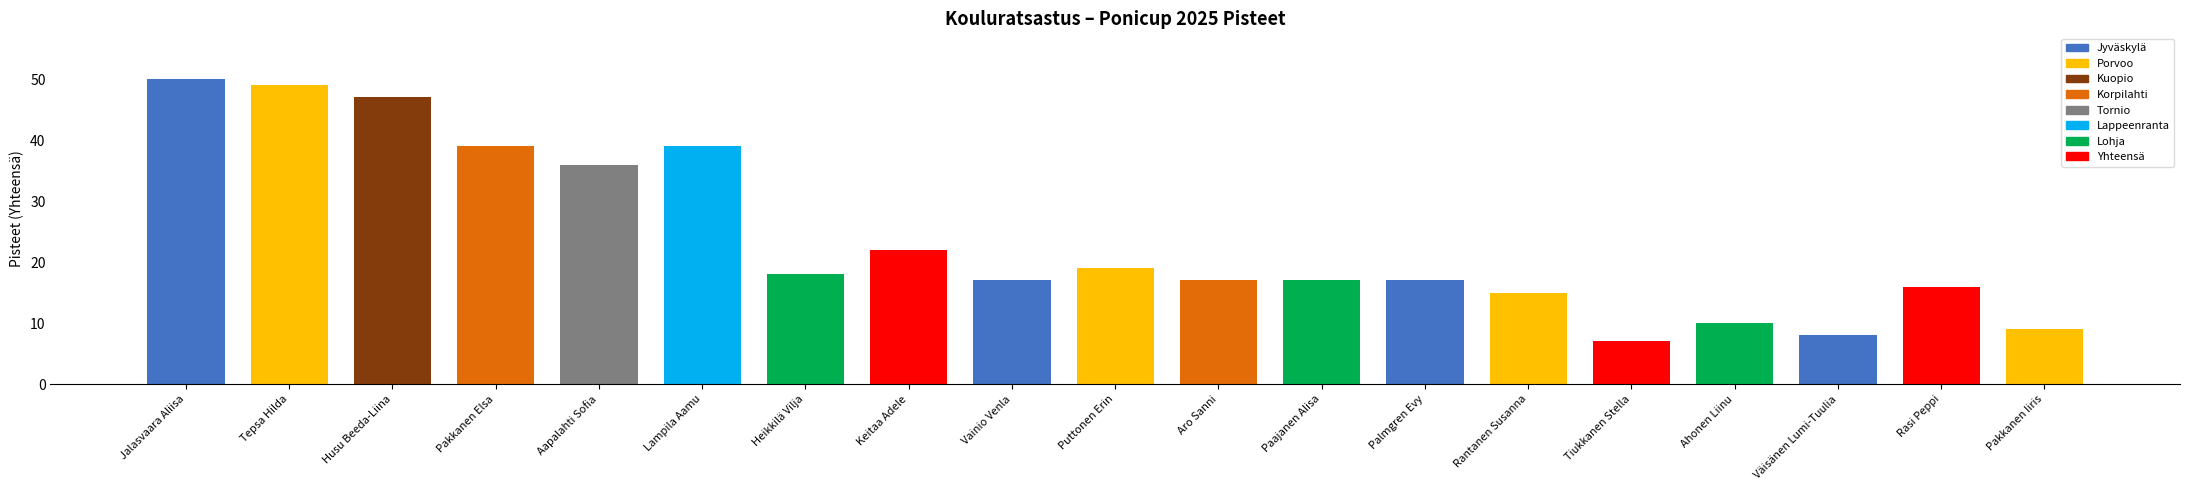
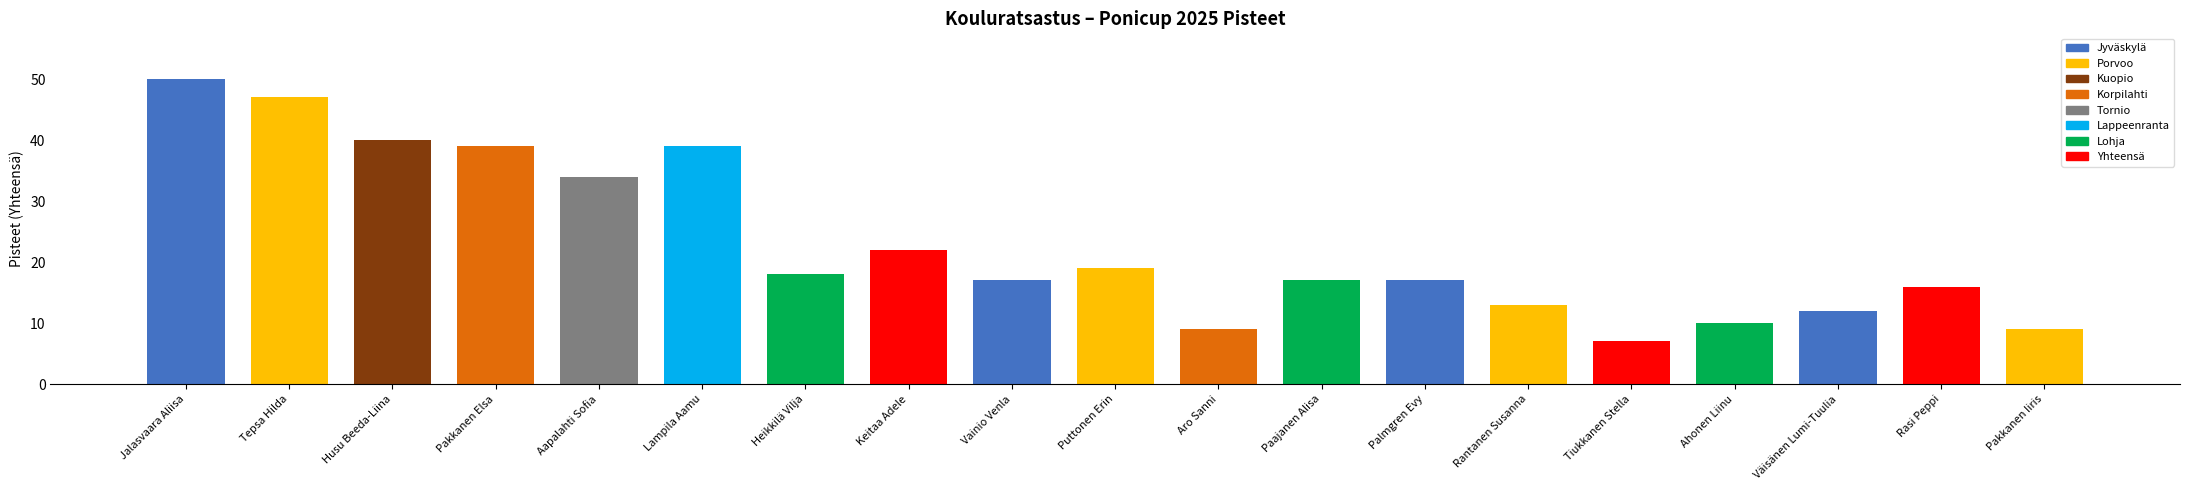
Tepsa Hilda: 49 -> 47
Husu Beeda-Liina: 47 -> 40
Aapalahti Sofia: 36 -> 34
Aro Sanni: 17 -> 9
Rantanen Susanna: 15 -> 13
Väisänen Lumi-Tuulia: 8 -> 12
